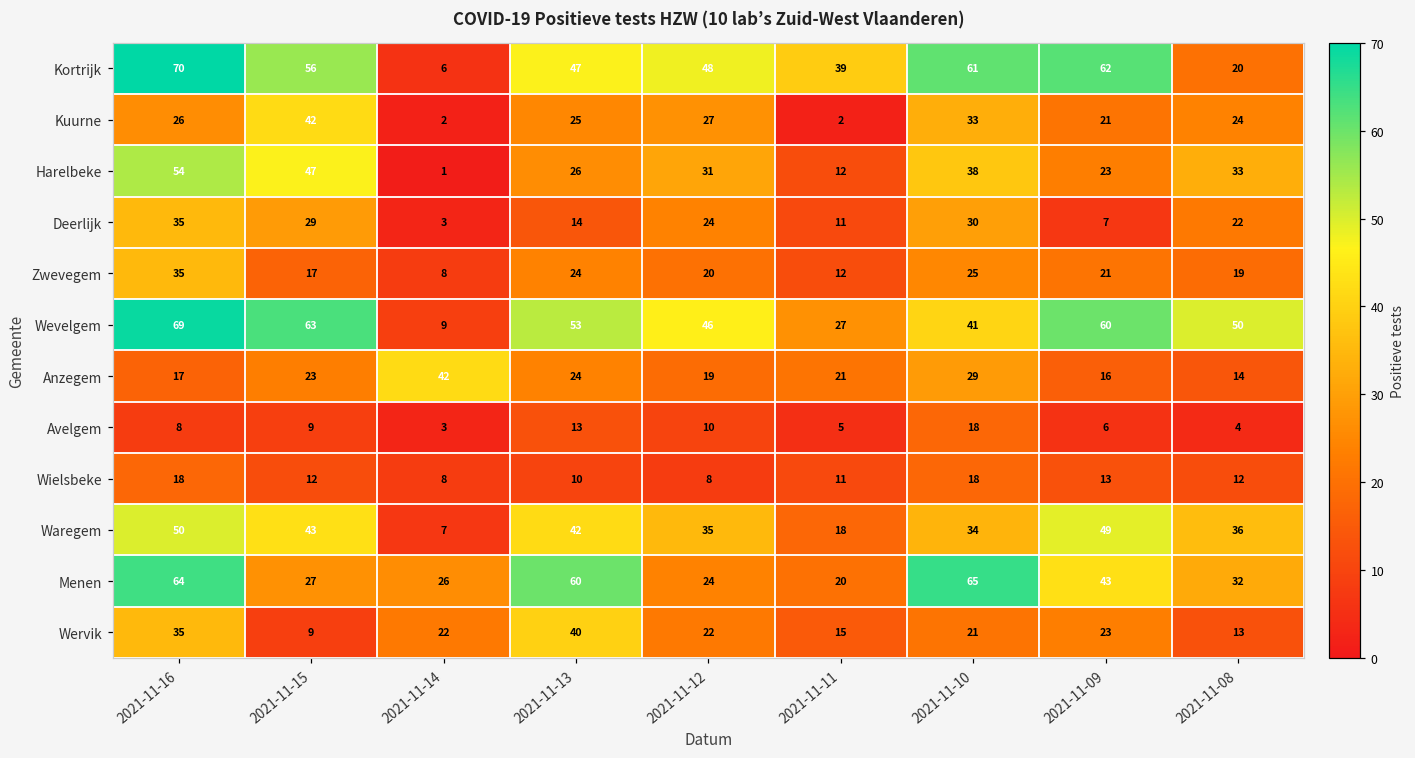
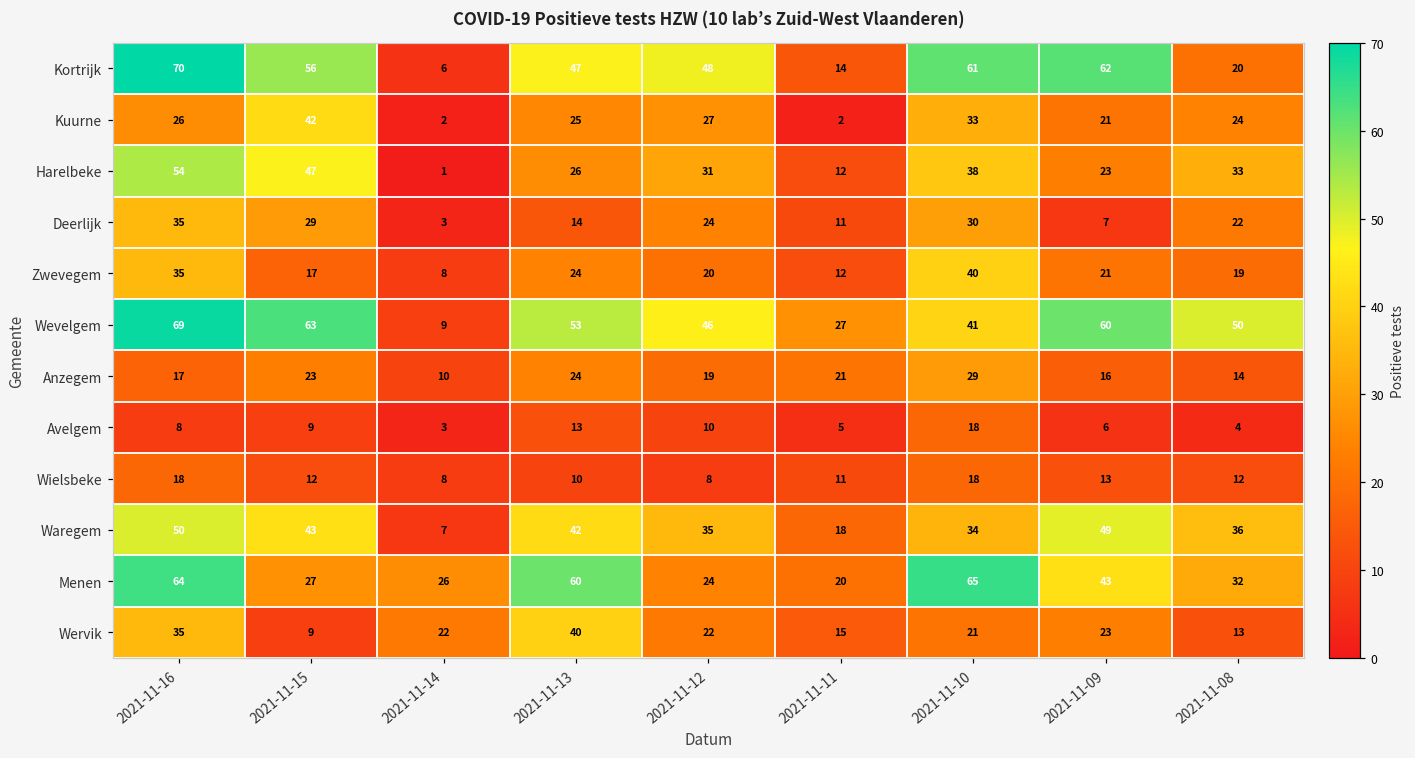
Kortrijk, 2021-11-11: 39 -> 14
Zwevegem, 2021-11-10: 25 -> 40
Anzegem, 2021-11-14: 42 -> 10
